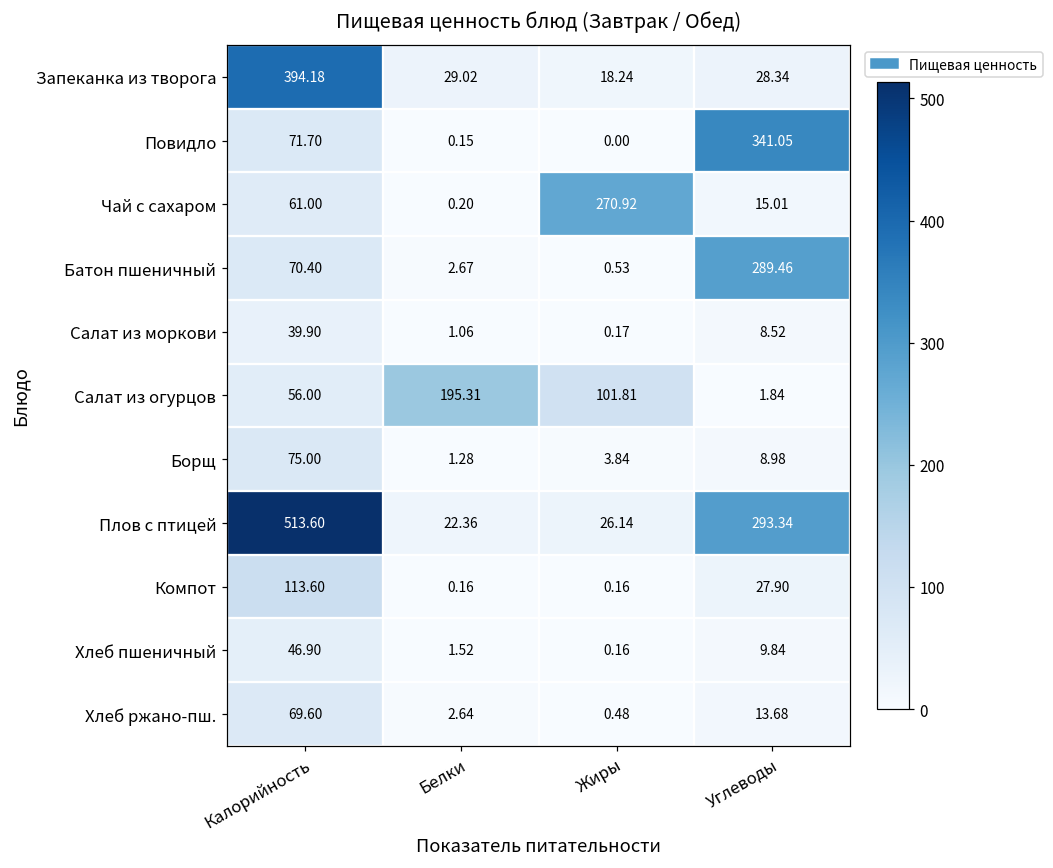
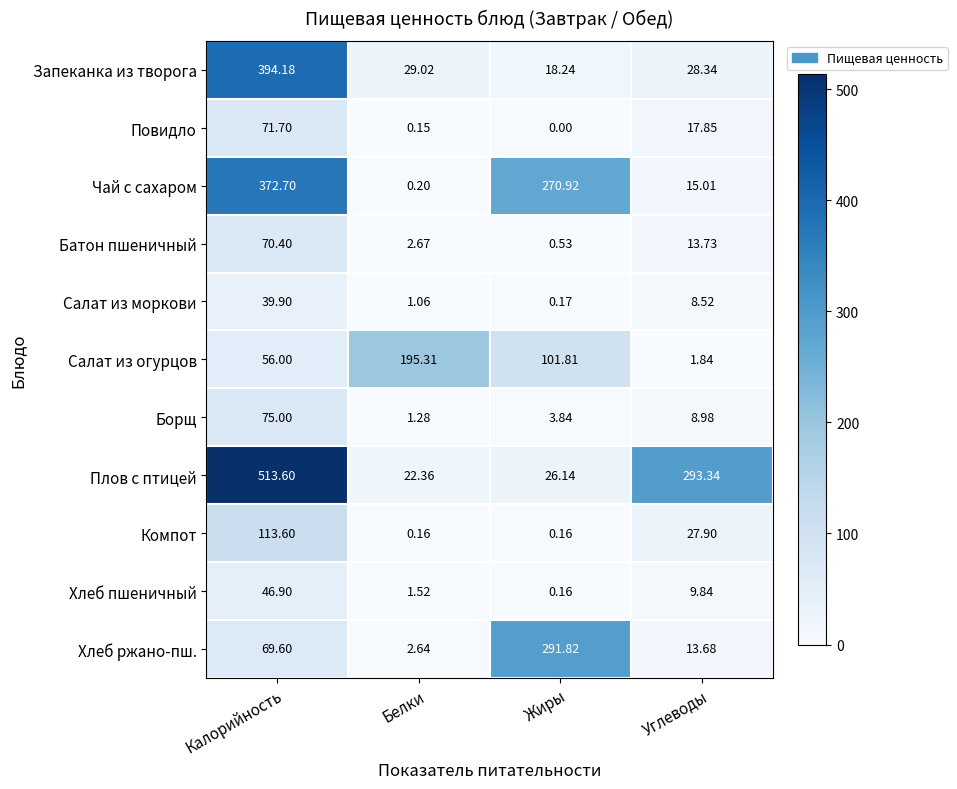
Повидло, Углеводы: 341.05 -> 17.85
Чай с сахаром, Калорийность: 61.00 -> 372.70
Батон пшеничный, Углеводы: 289.46 -> 13.73
Хлеб ржано-пш., Жиры: 0.48 -> 291.82
